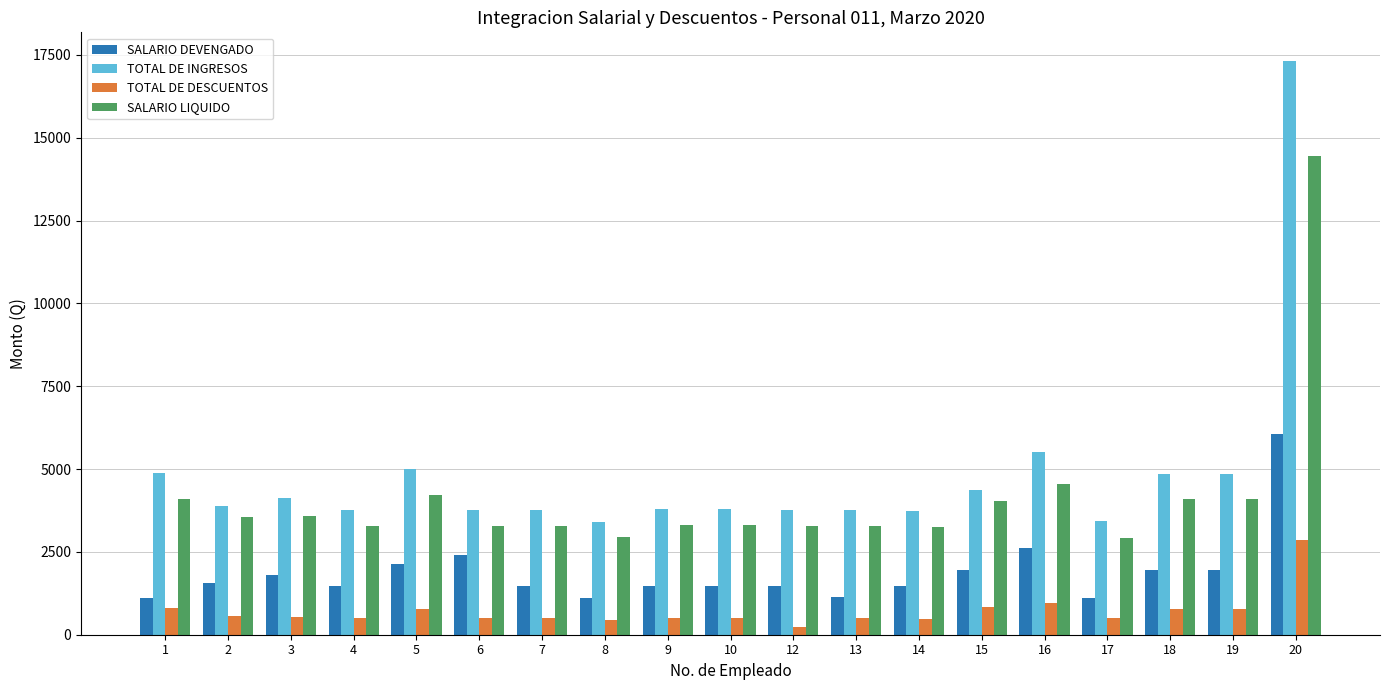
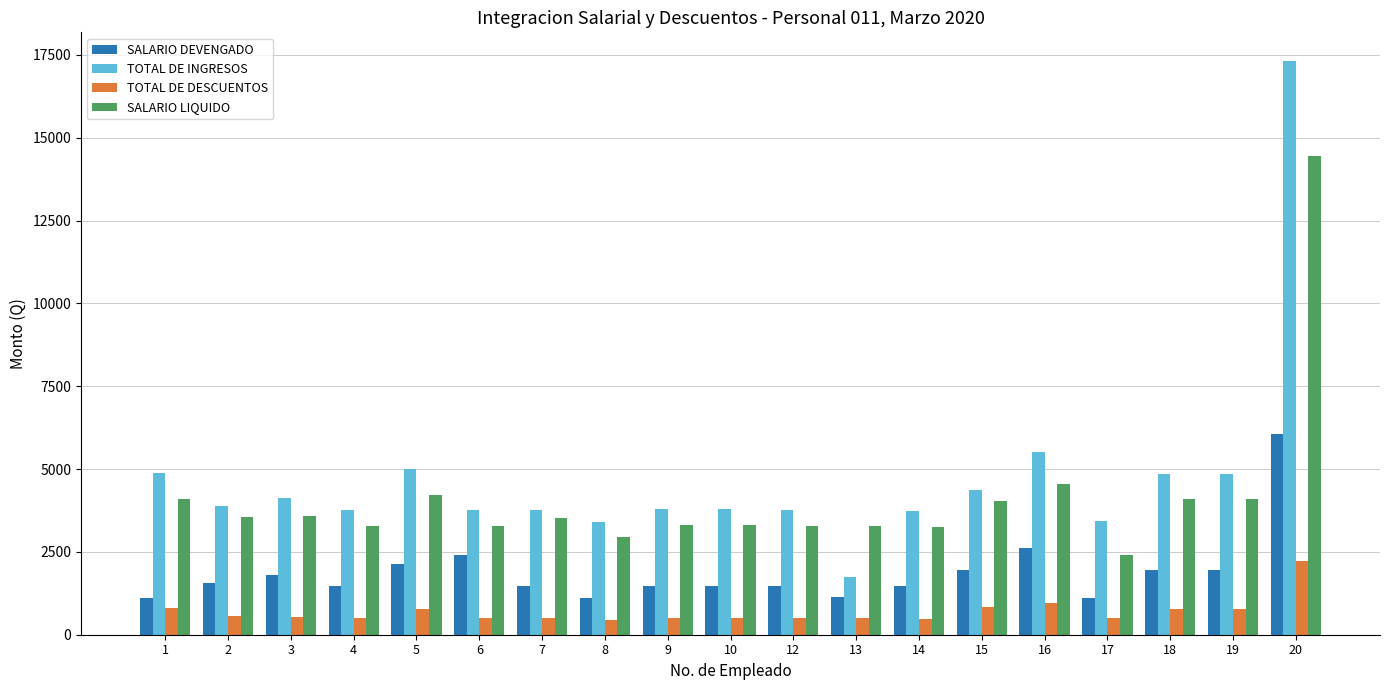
SALARIO LIQUIDO, 7: 3300 -> 3500
TOTAL DE DESCUENTOS, 12: 200 -> 500
TOTAL DE INGRESOS, 13: 3800 -> 1700
SALARIO LIQUIDO, 17: 2900 -> 2400
TOTAL DE DESCUENTOS, 20: 2900 -> 2200
